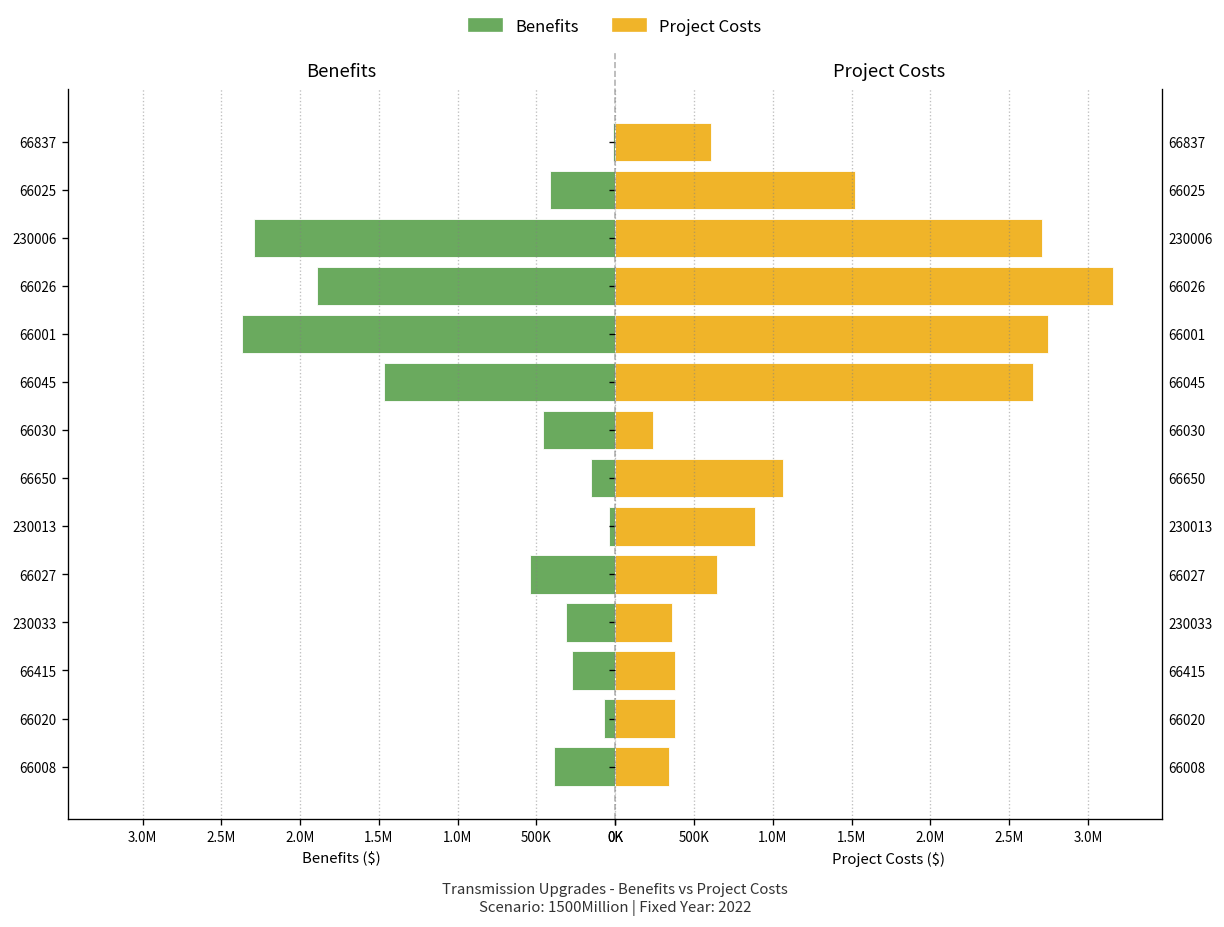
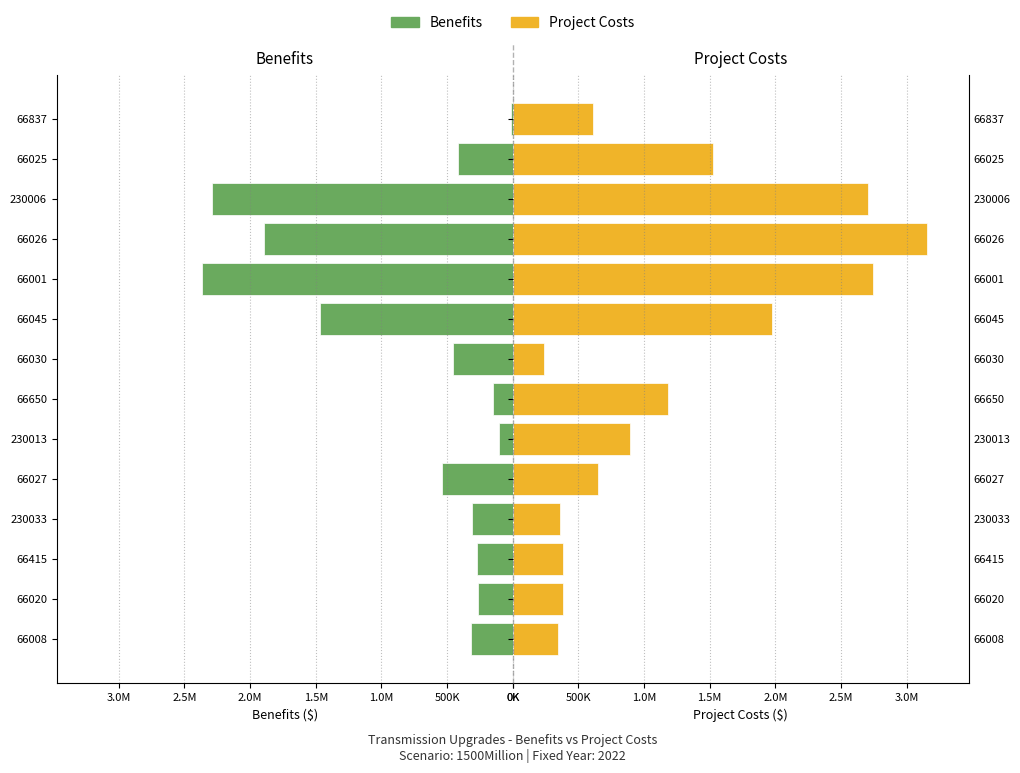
Benefits, 230013: 40000 -> 100000
Benefits, 66020: 70000 -> 260000
Benefits, 66008: 390000 -> 320000
Project Costs, 66045: 2650000 -> 1980000
Project Costs, 66650: 1070000 -> 1180000
